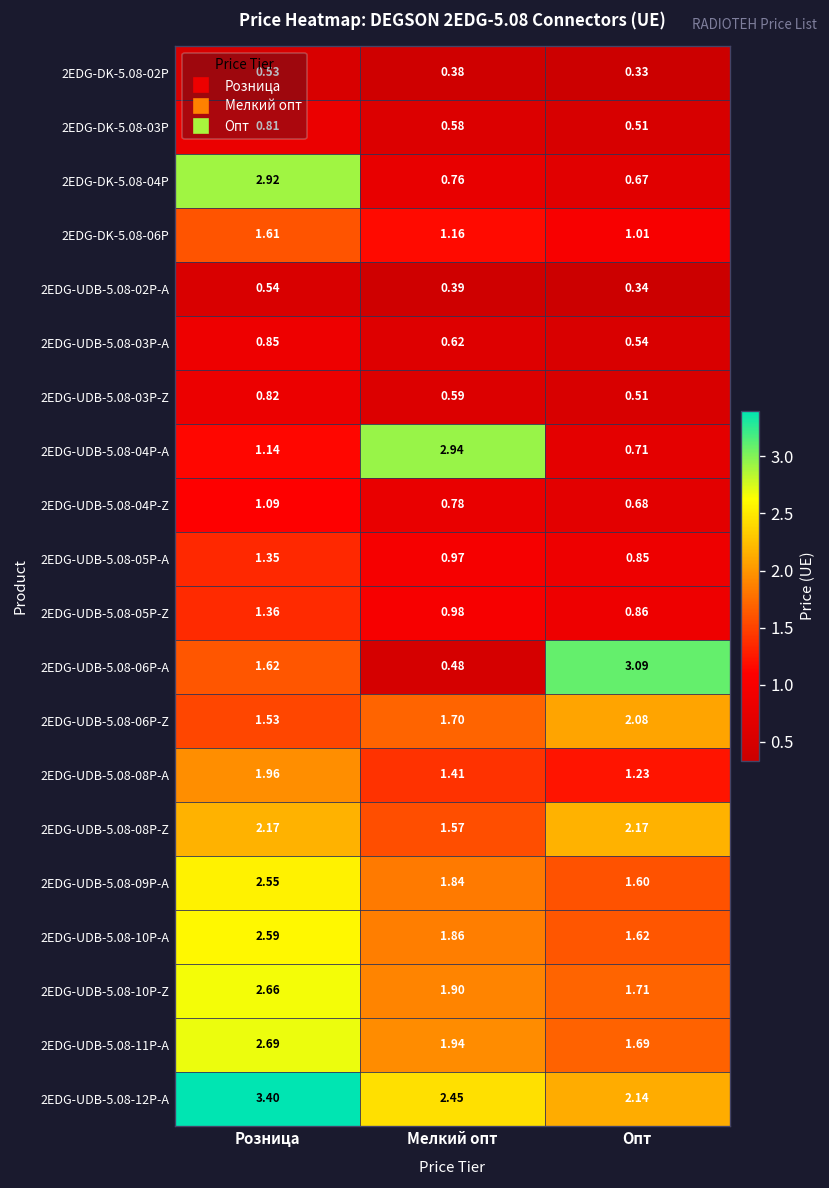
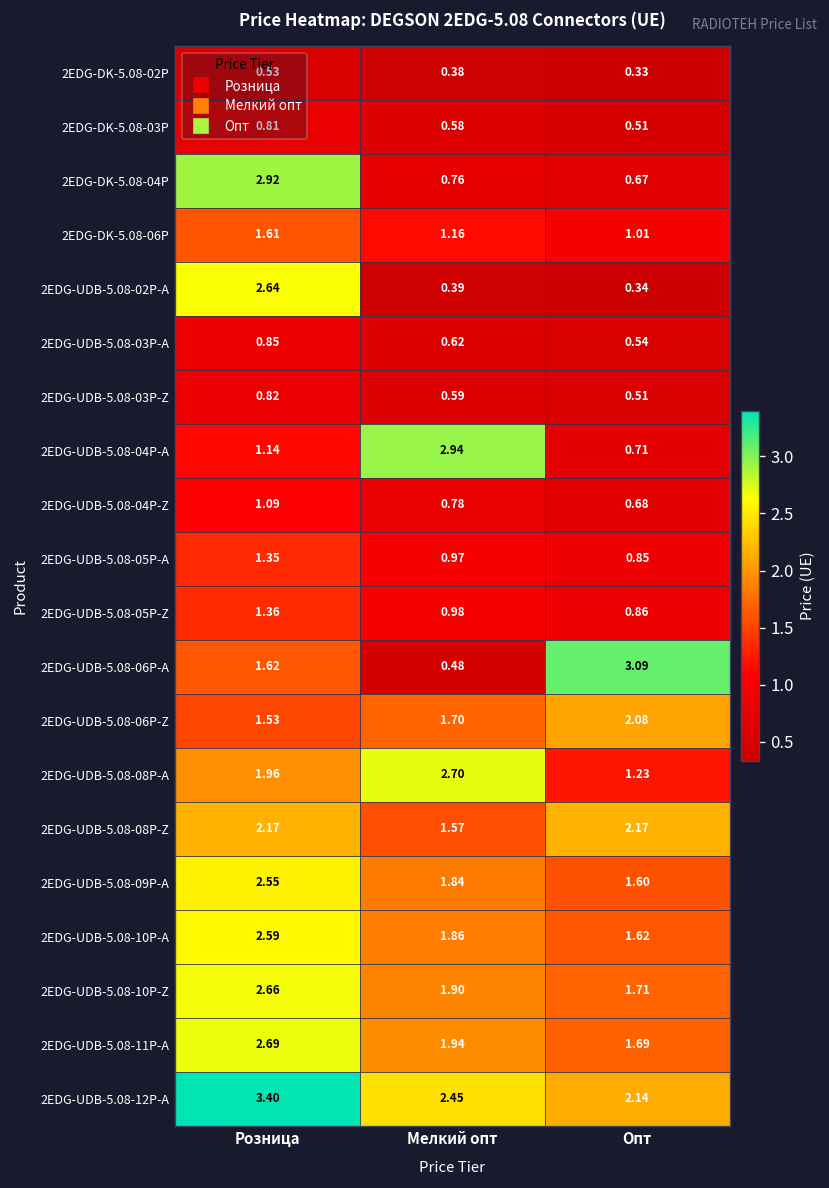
2EDG-UDB-5.08-02P-A, Розница: 0.54 -> 2.64
2EDG-UDB-5.08-08P-A, Мелкий опт: 1.41 -> 2.70
